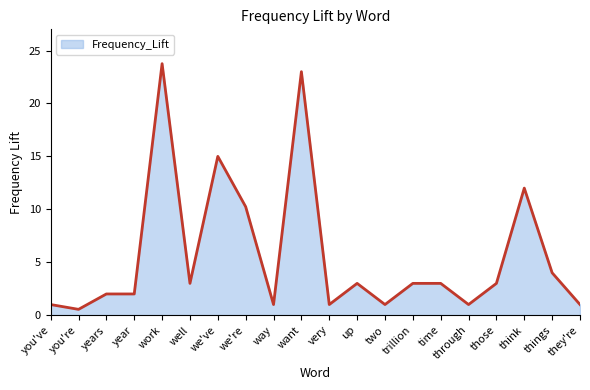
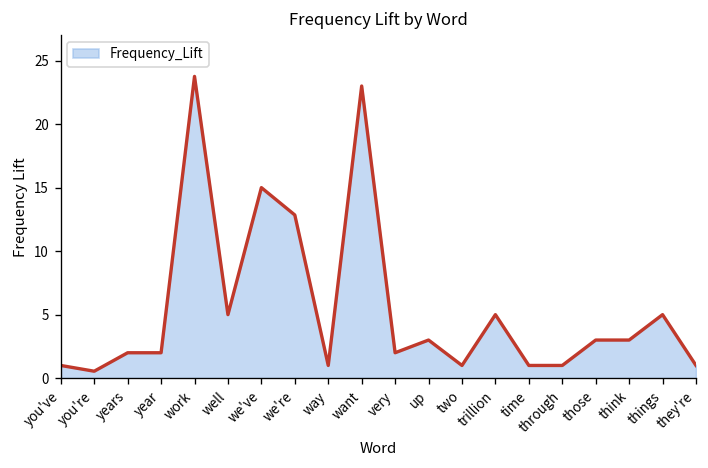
well: 3 -> 5
we're: 10.2 -> 12.8
very: 1 -> 2
trillion: 3 -> 5
time: 3 -> 1
think: 12 -> 3
things: 4 -> 5
